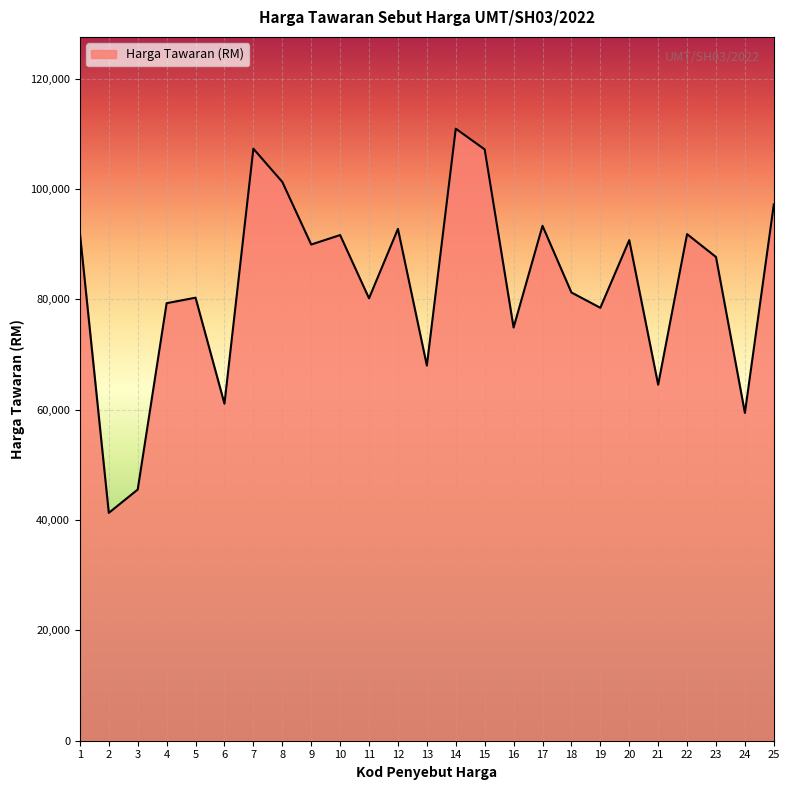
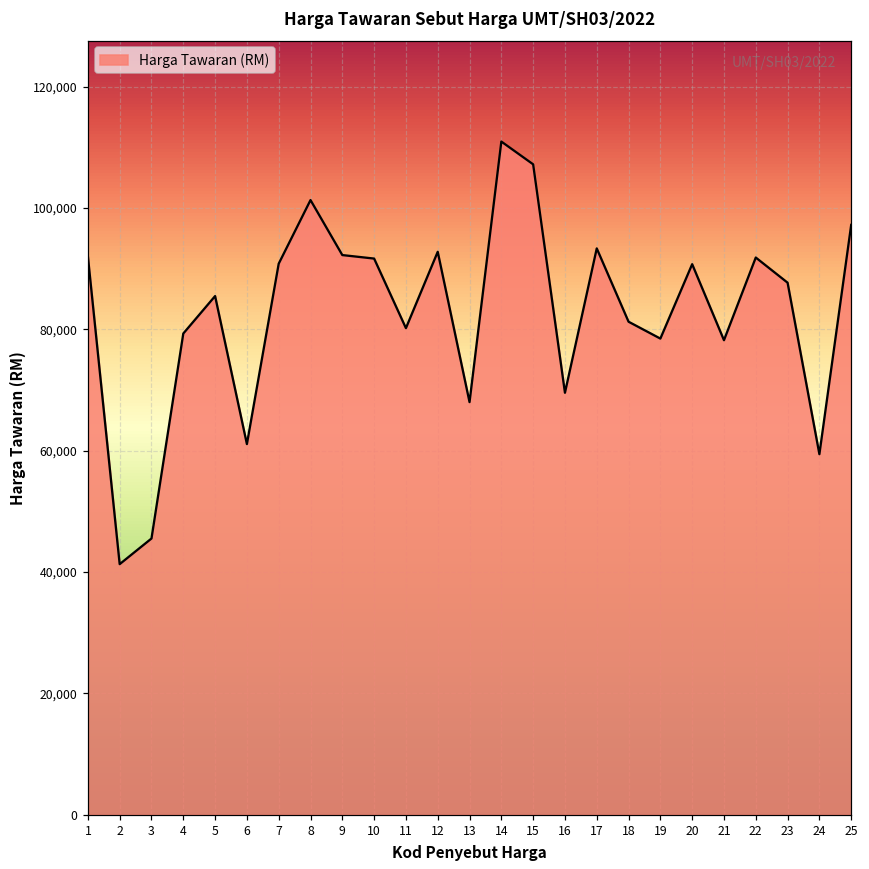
5: 80,000 -> 85,000
7: 107,000 -> 91,000
9: 90,000 -> 92,000
16: 75,000 -> 70,000
21: 65,000 -> 78,000
